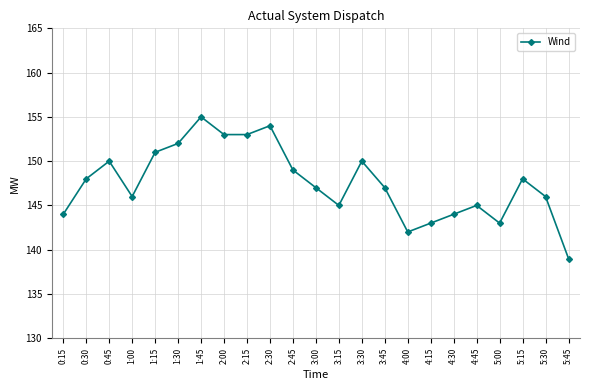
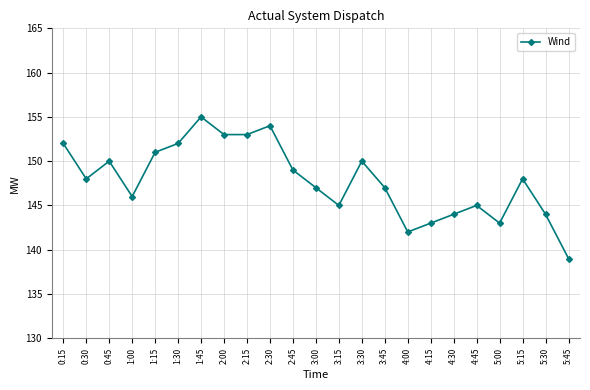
0:15: 144 -> 152
5:30: 146 -> 144
